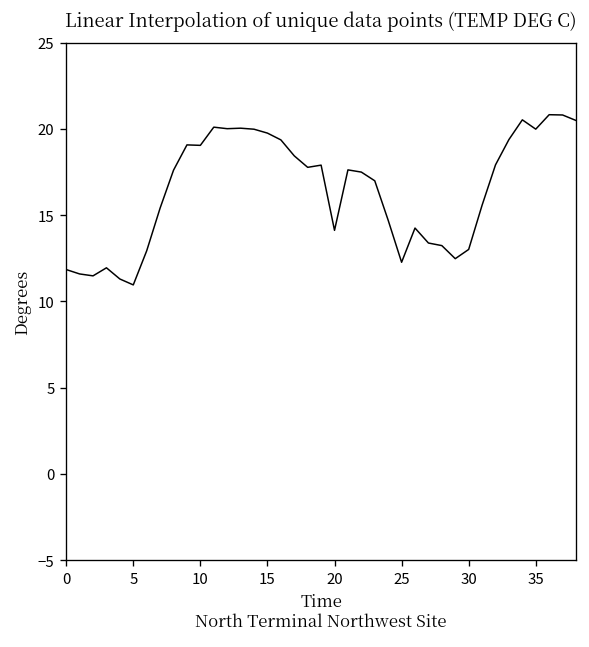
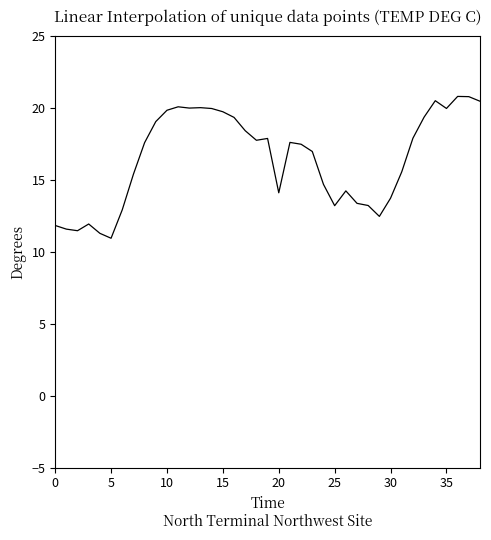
10: 19.0 -> 19.9
25: 12.3 -> 13.2
30: 13.0 -> 13.7
